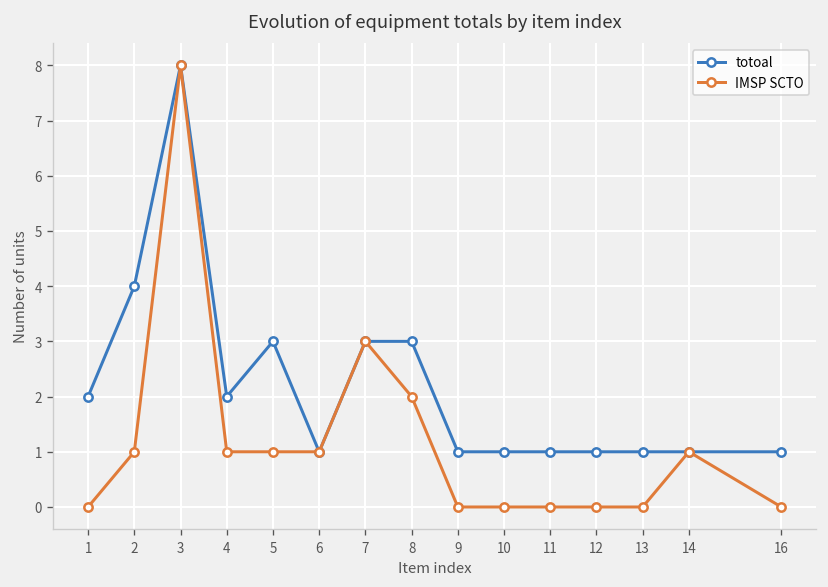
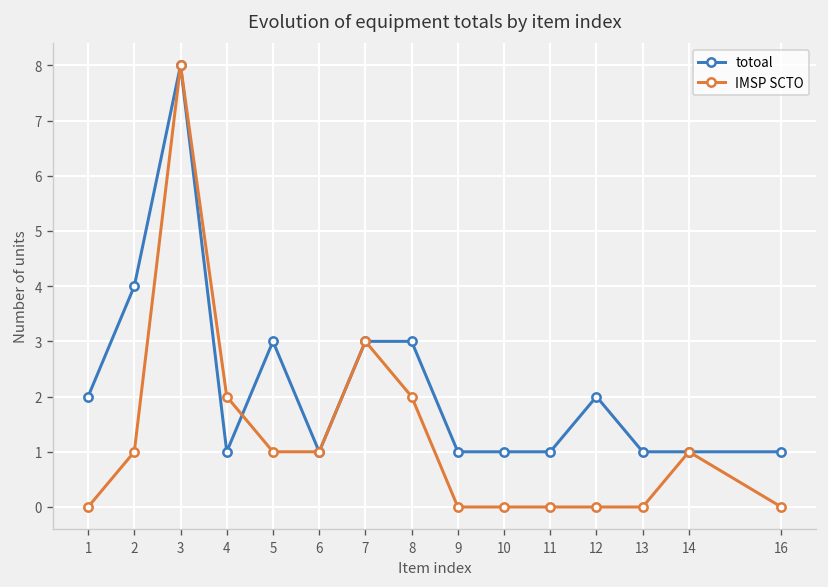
totoal, 4: 2 -> 1
IMSP SCTO, 4: 1 -> 2
totoal, 12: 1 -> 2
